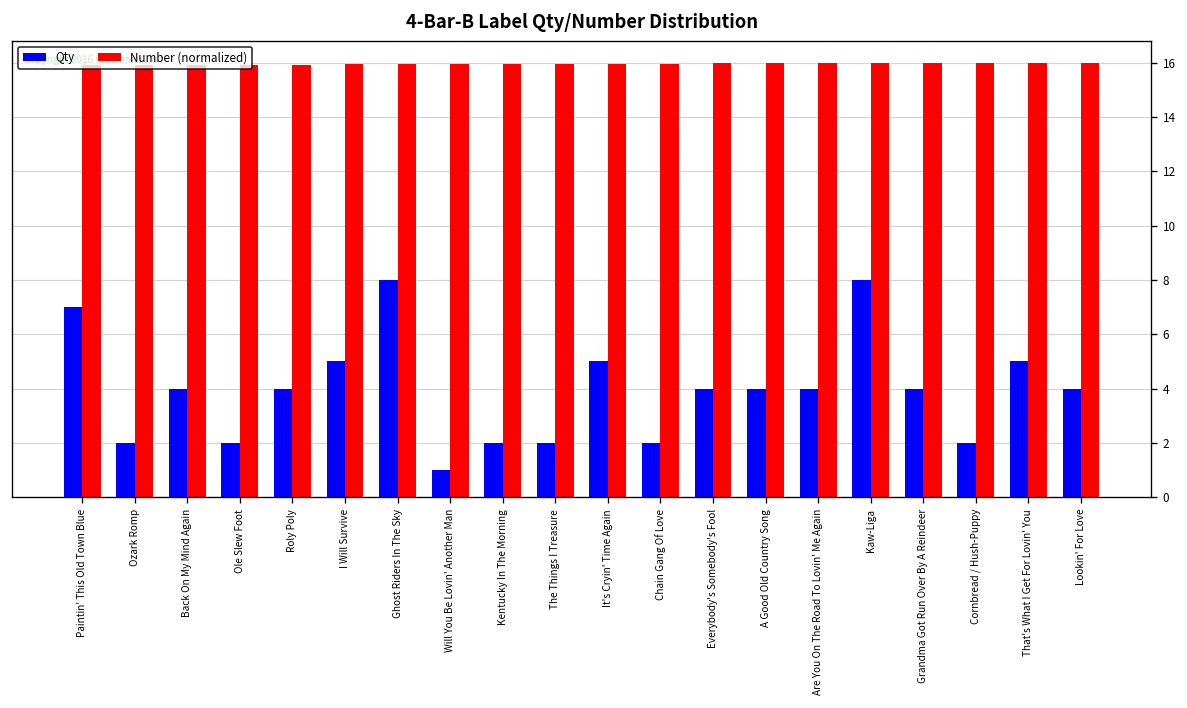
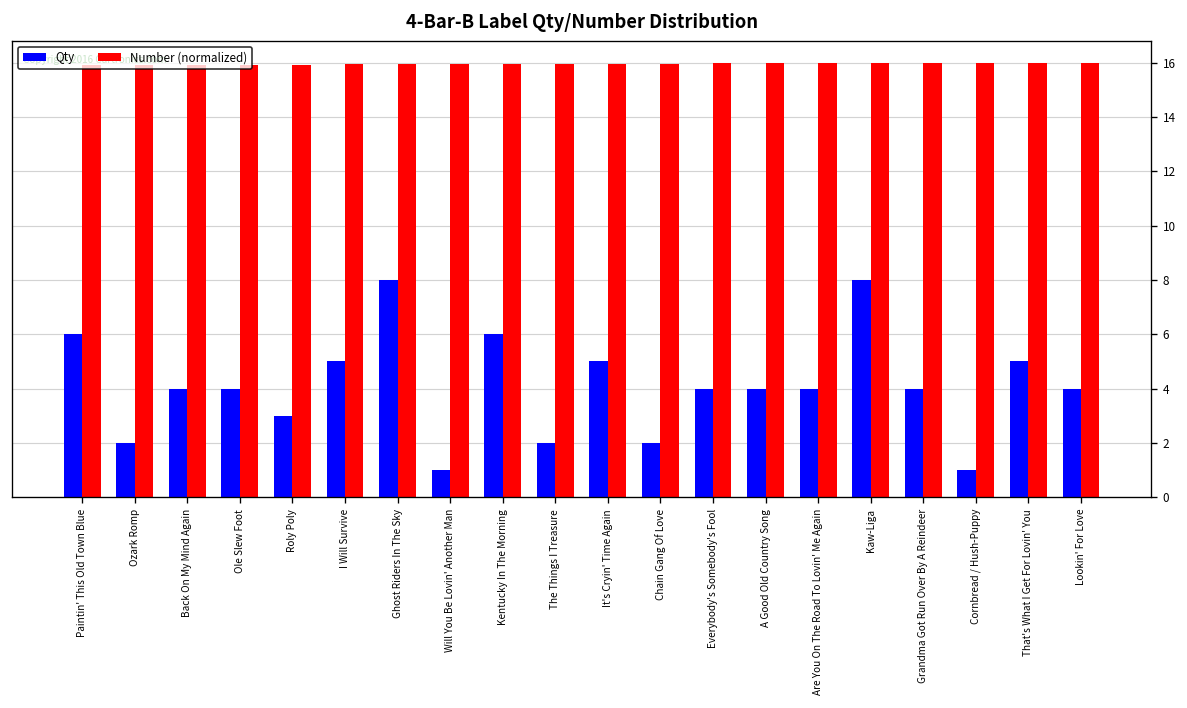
Qty, Paintin' This Old Town Blue: 7 -> 6
Qty, Ole Slew Foot: 2 -> 4
Qty, Roly Poly: 4 -> 3
Qty, Kentucky In The Morning: 2 -> 6
Qty, Cornbread / Hush-Puppy: 2 -> 1
